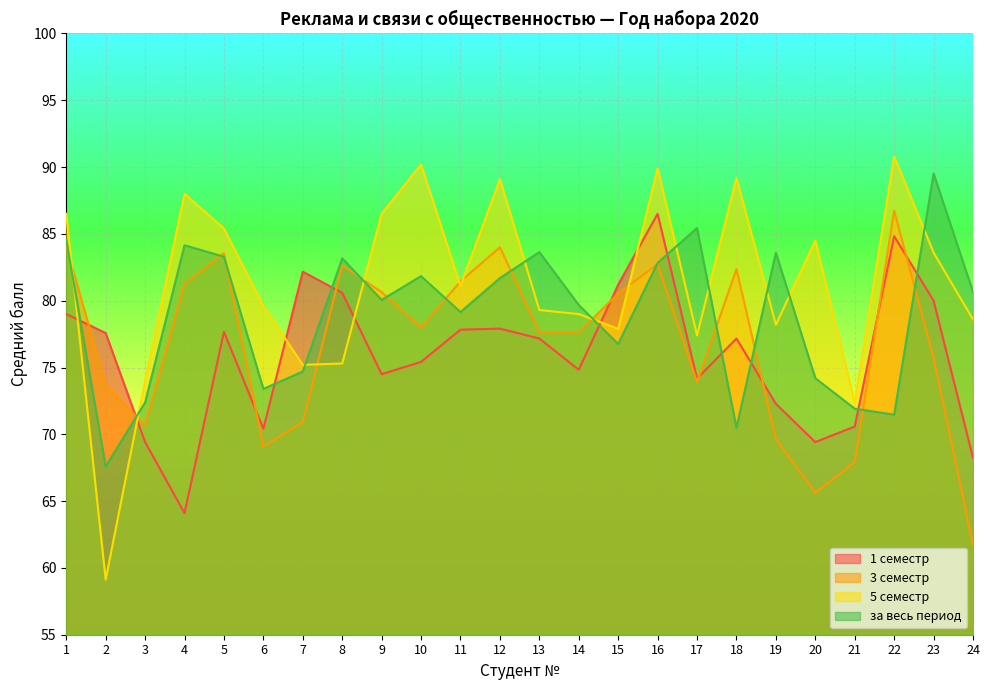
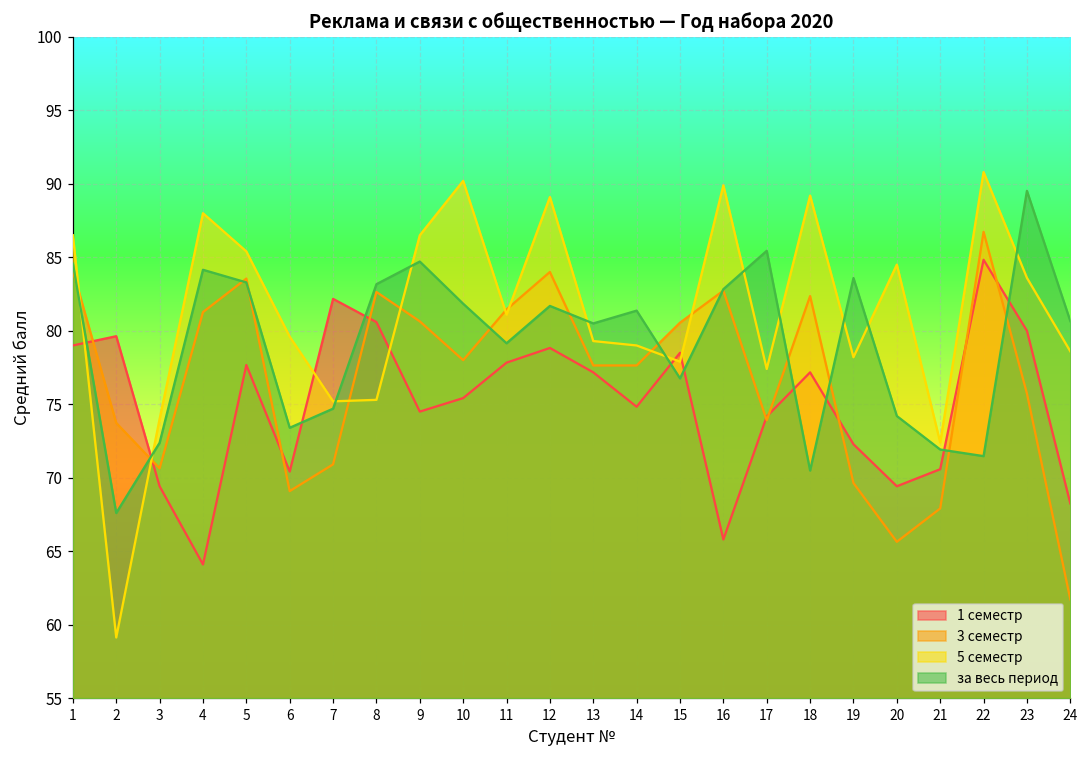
1 семестр, 2: 77.6 -> 79.6
за весь период, 9: 80.1 -> 84.7
1 семестр, 12: 77.9 -> 78.8
за весь период, 13: 83.6 -> 80.5
за весь период, 14: 79.7 -> 81.4
1 семестр, 15: 81.2 -> 78.5
1 семестр, 16: 86.5 -> 65.8
